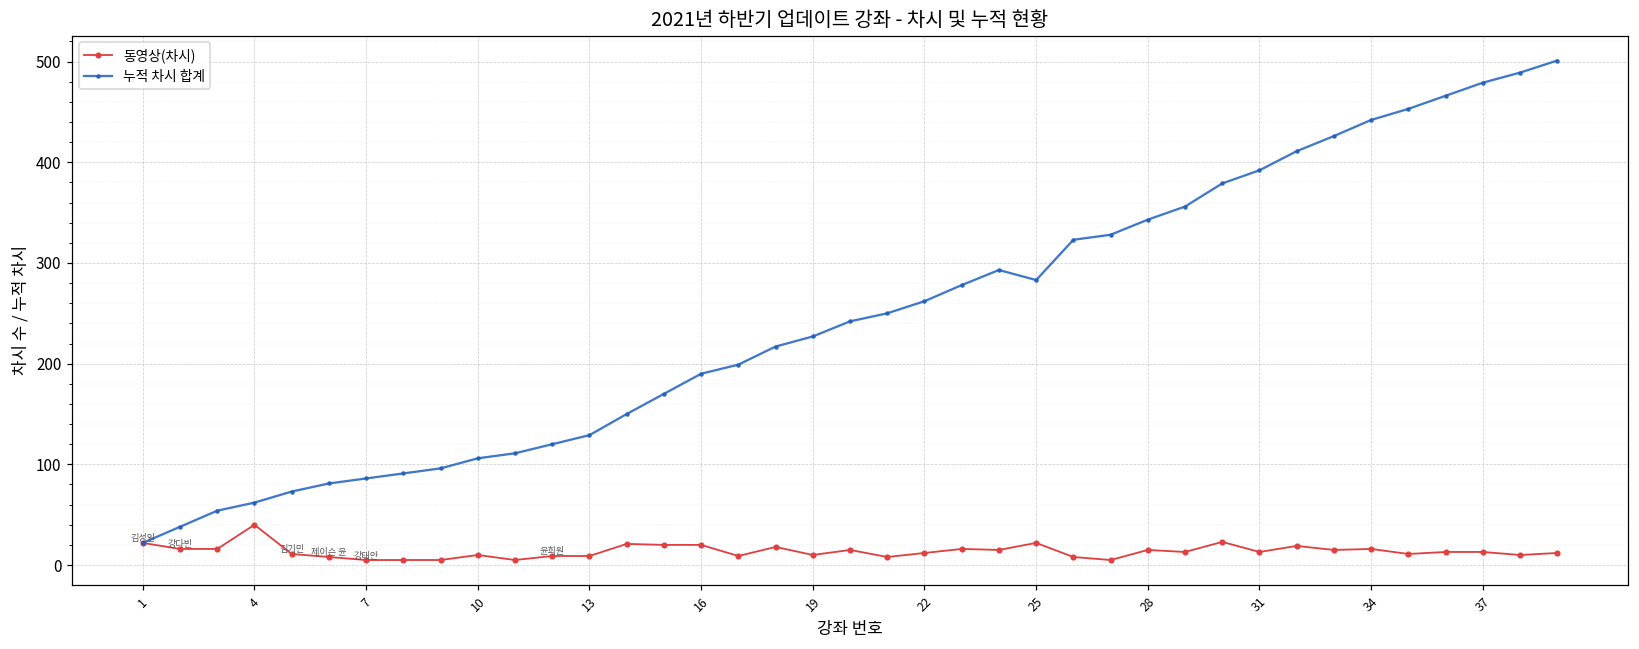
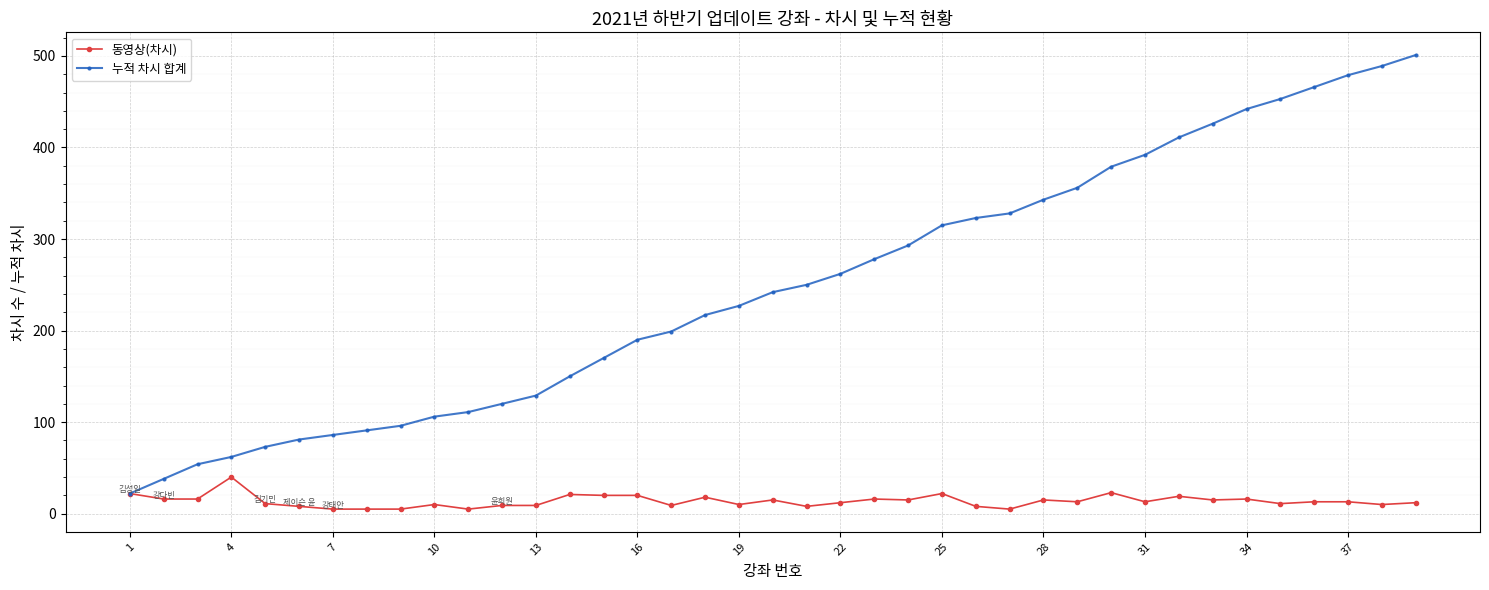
누적 차시 합계, 25: 280 -> 320
